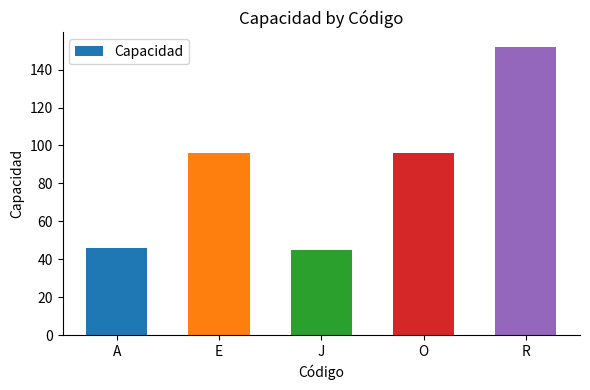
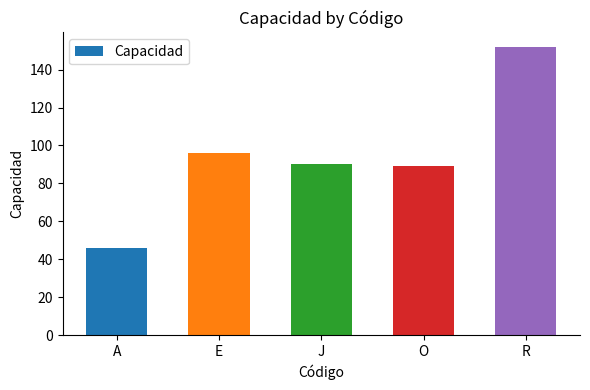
J: 45 -> 90
O: 96 -> 89
